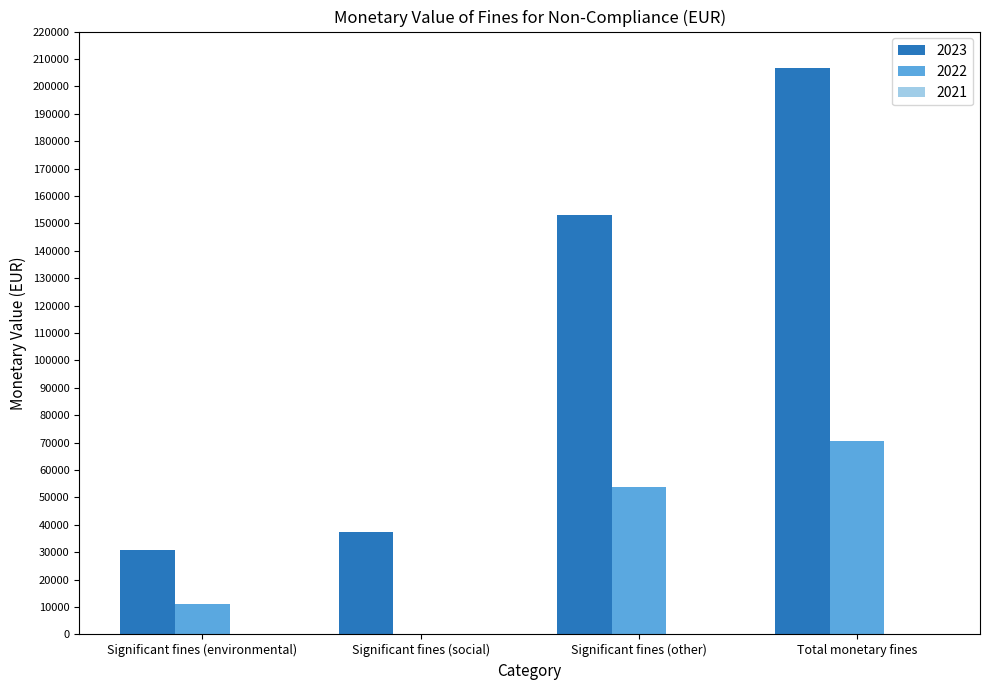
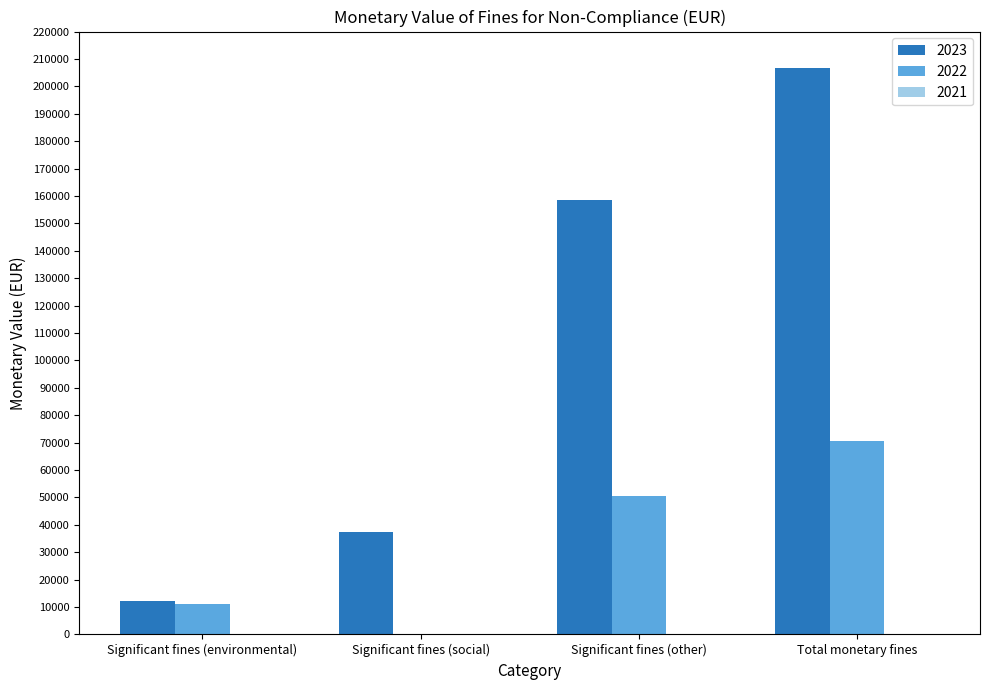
2023, Significant fines (environmental): 31000 -> 12000
2023, Significant fines (other): 153000 -> 158000
2022, Significant fines (other): 54000 -> 50000
